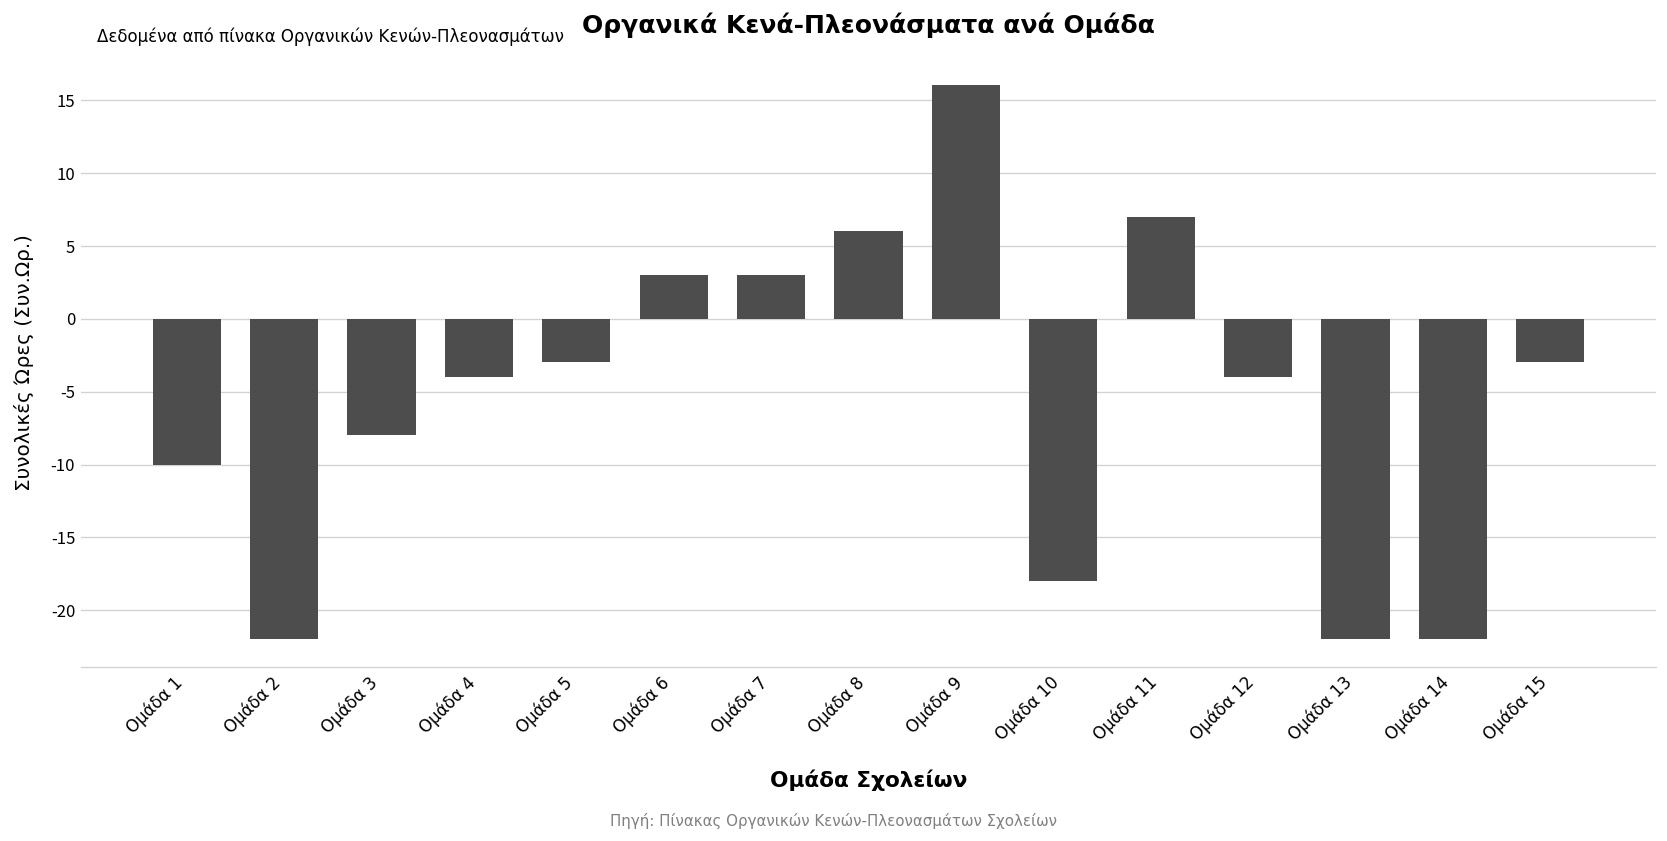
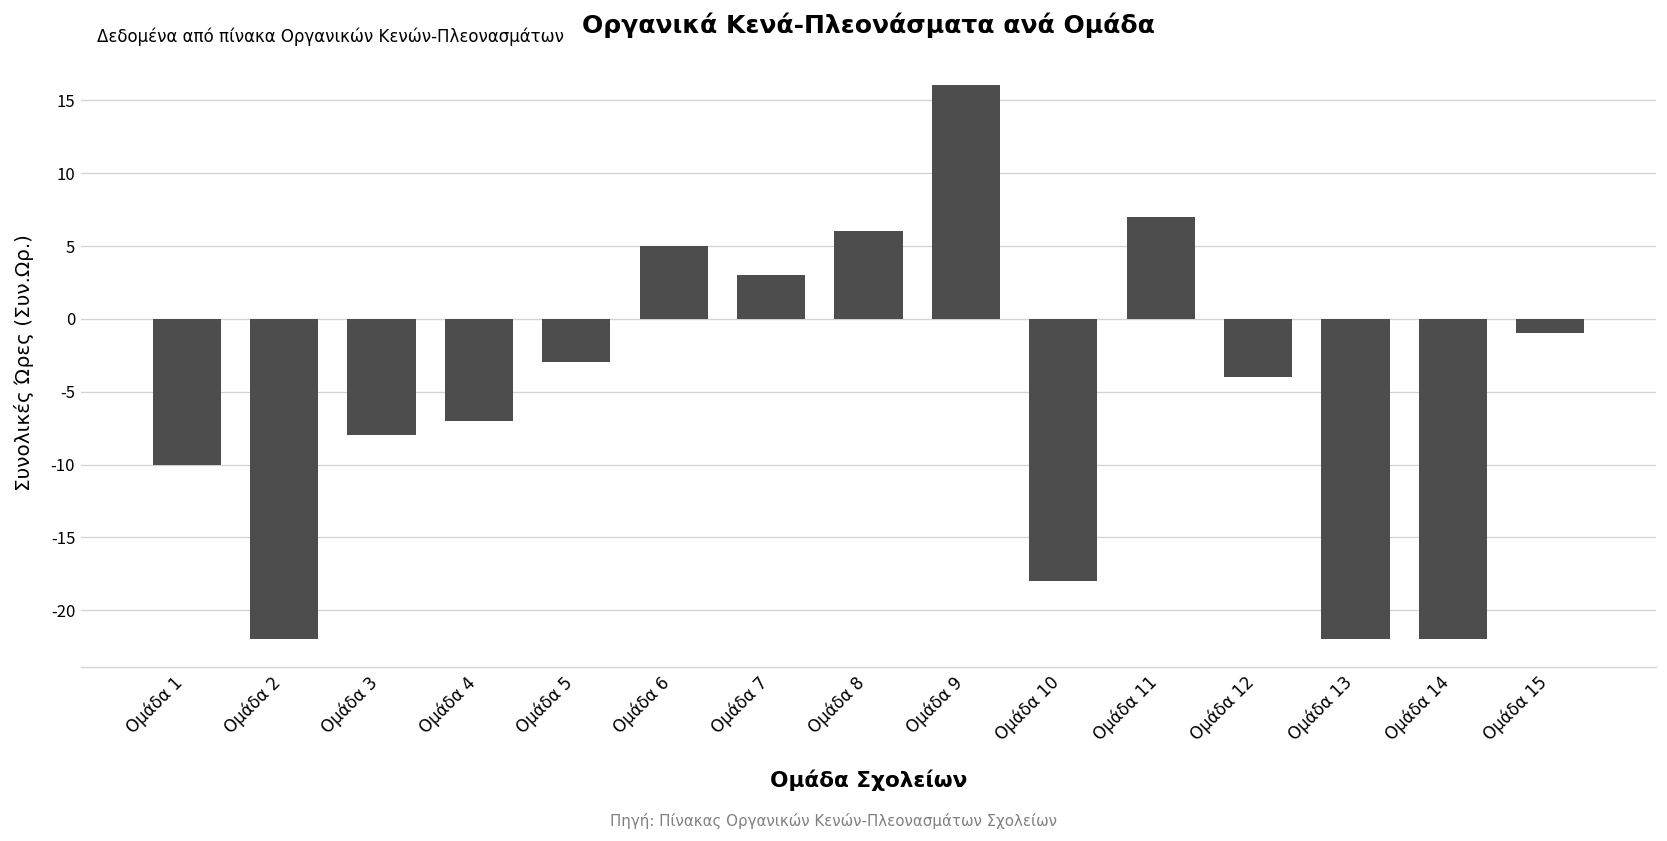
Ομάδα 4: -4 -> -7
Ομάδα 6: 3 -> 5
Ομάδα 15: -3 -> -1
